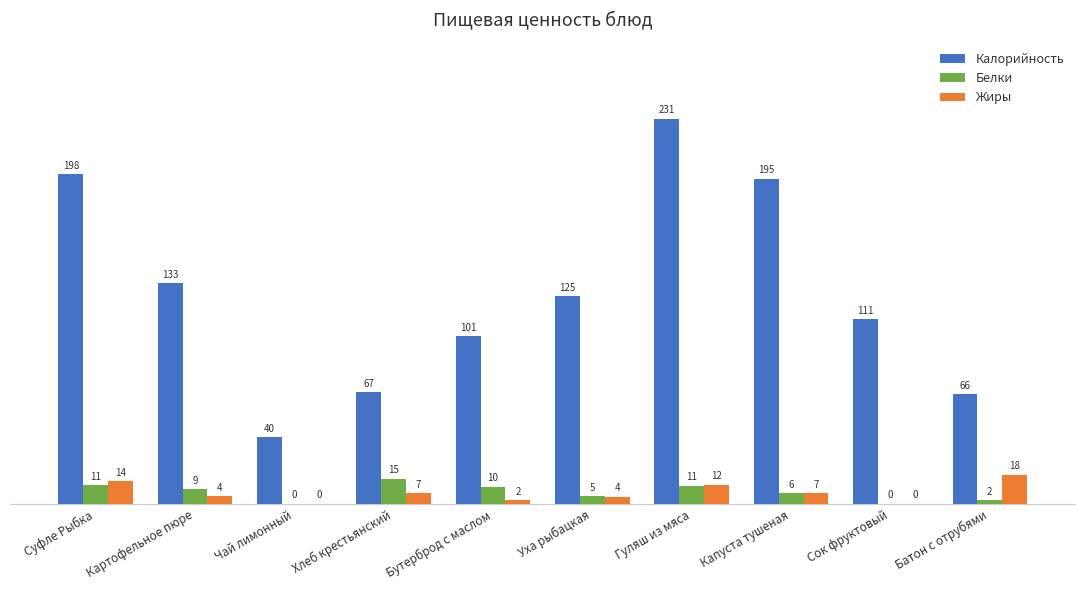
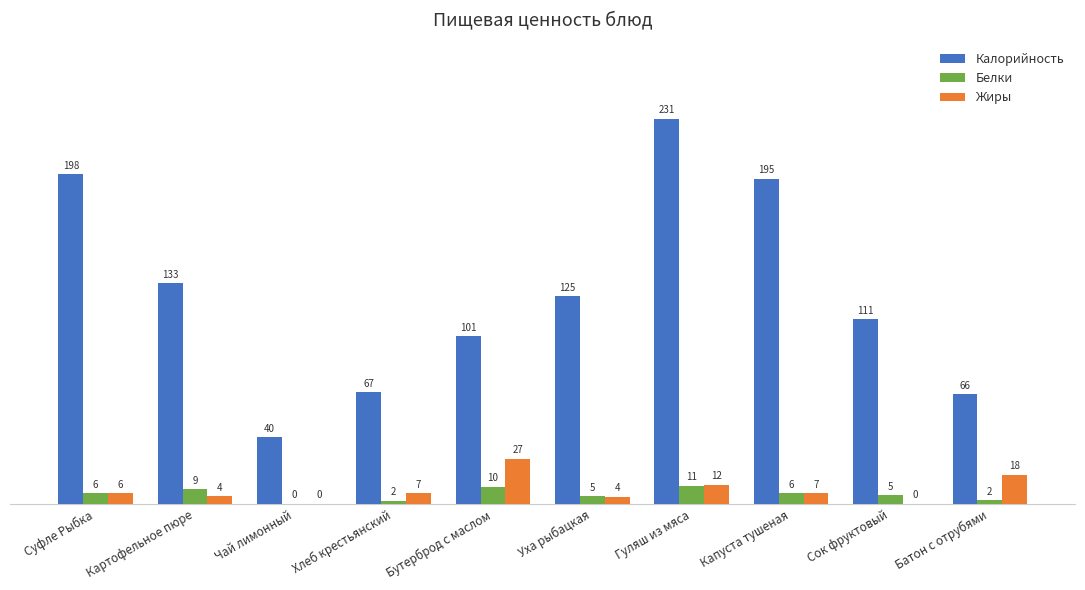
Белки, Суфле Рыбка: 11 -> 6
Жиры, Суфле Рыбка: 14 -> 6
Белки, Хлеб крестьянский: 15 -> 2
Жиры, Бутерброд с маслом: 2 -> 27
Белки, Сок фруктовый: 0 -> 5
